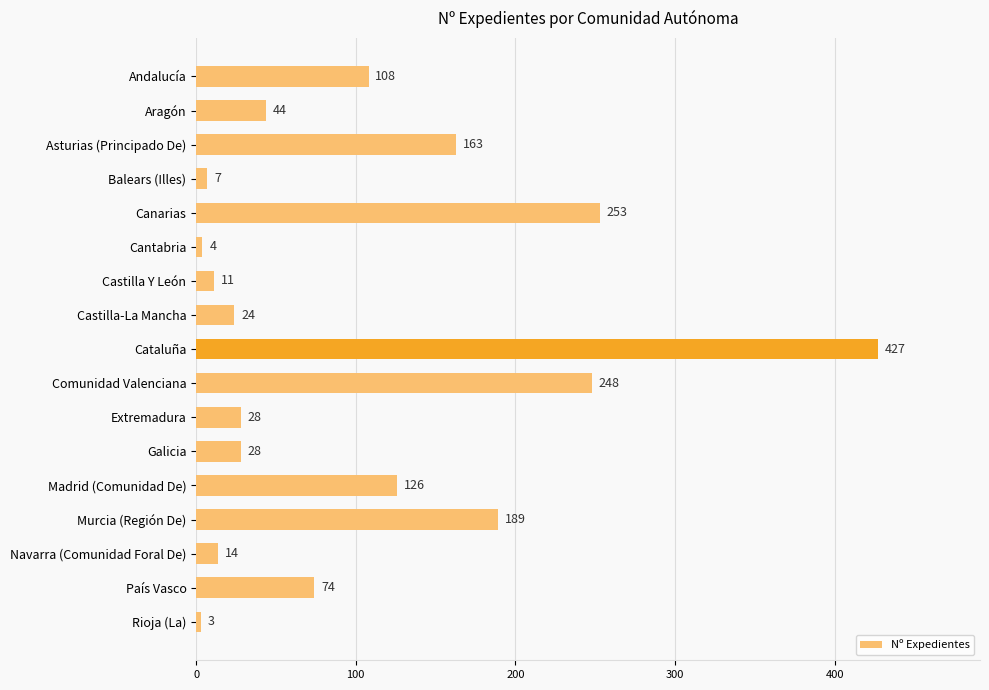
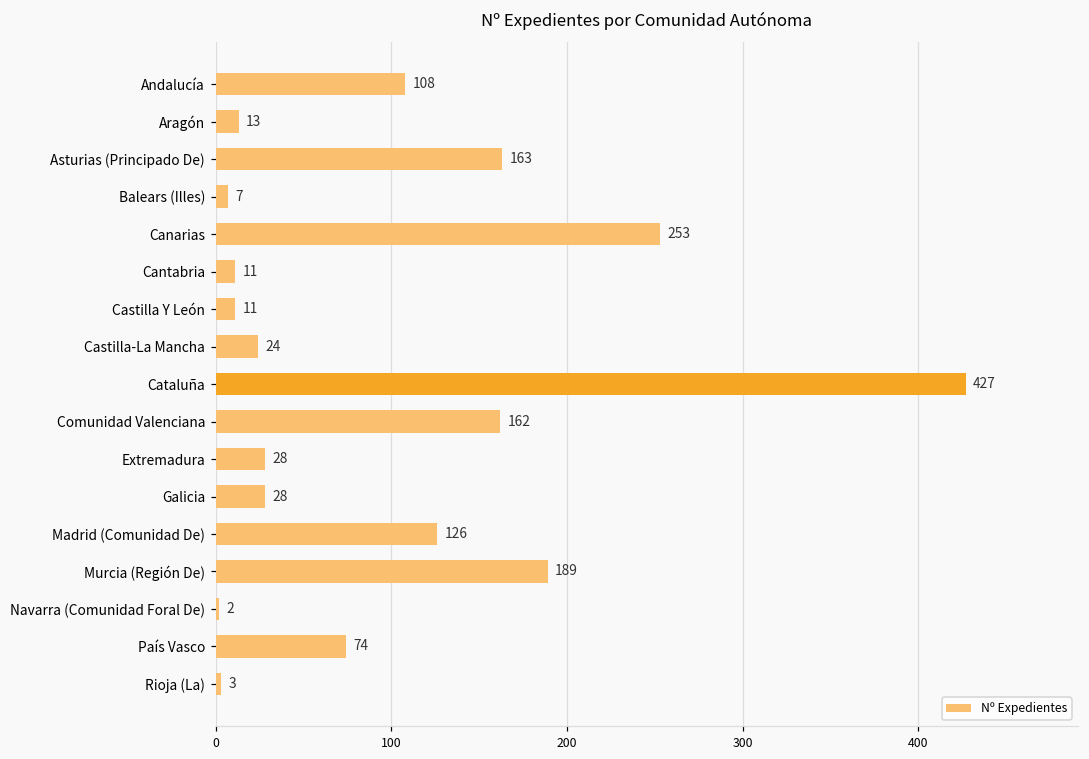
Aragón: 44 -> 13
Cantabria: 4 -> 11
Comunidad Valenciana: 248 -> 162
Navarra (Comunidad Foral De): 14 -> 2
